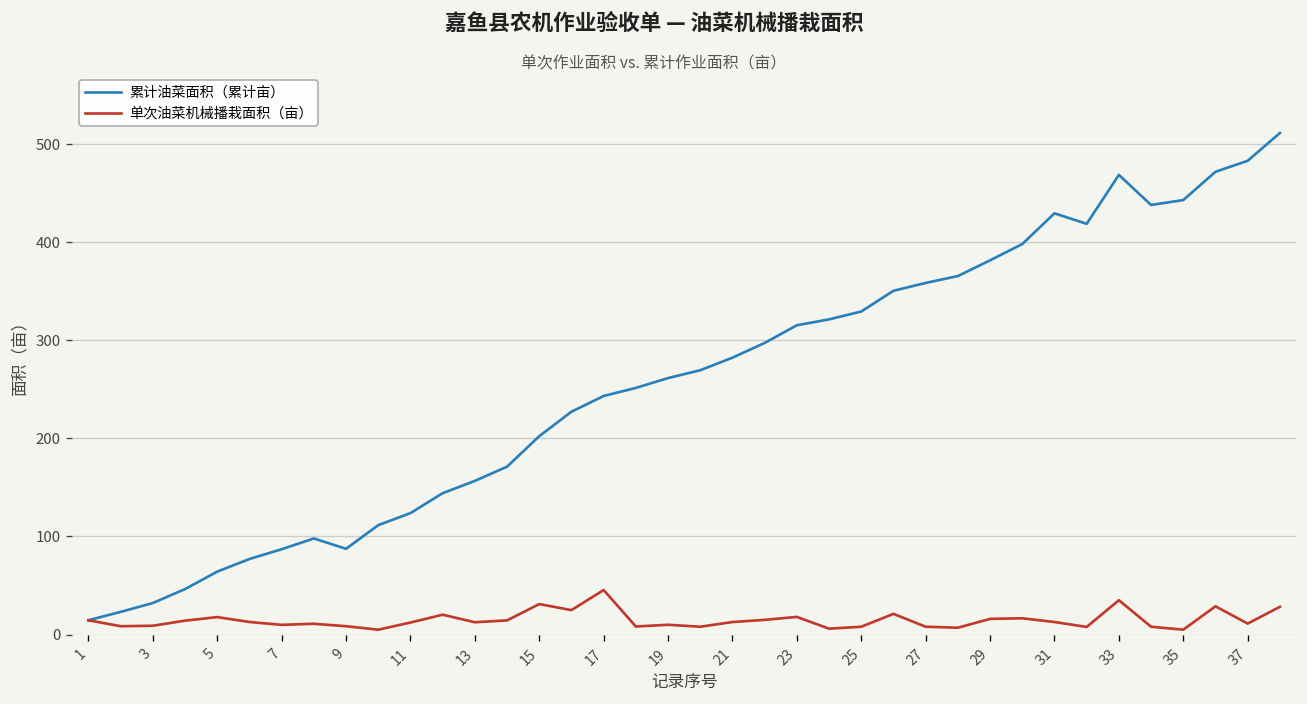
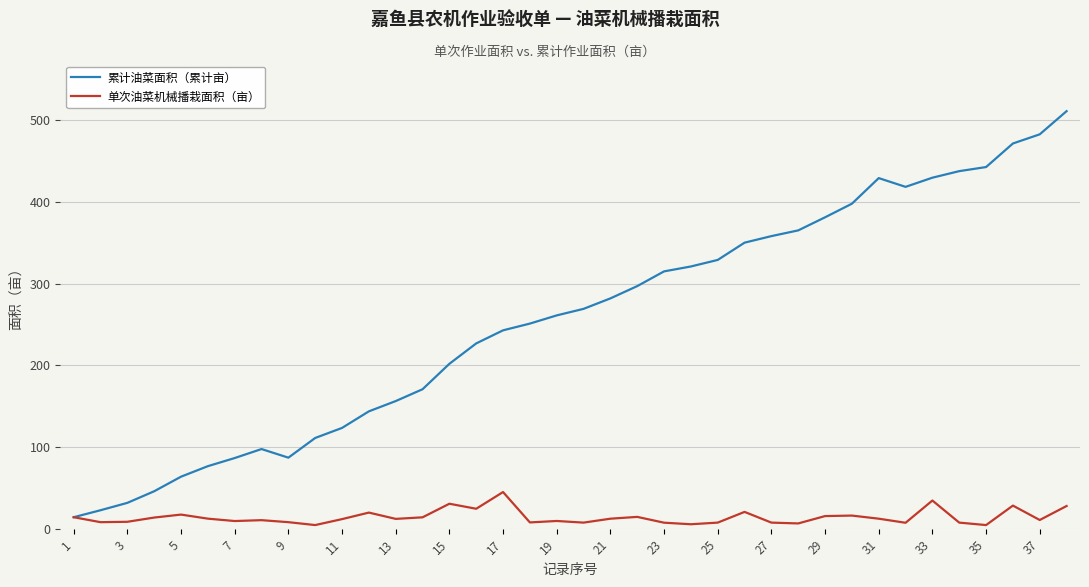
单次油菜机械播栽面积（亩）, 23: 20 -> 10
累计油菜面积（累计亩）, 33: 470 -> 430
